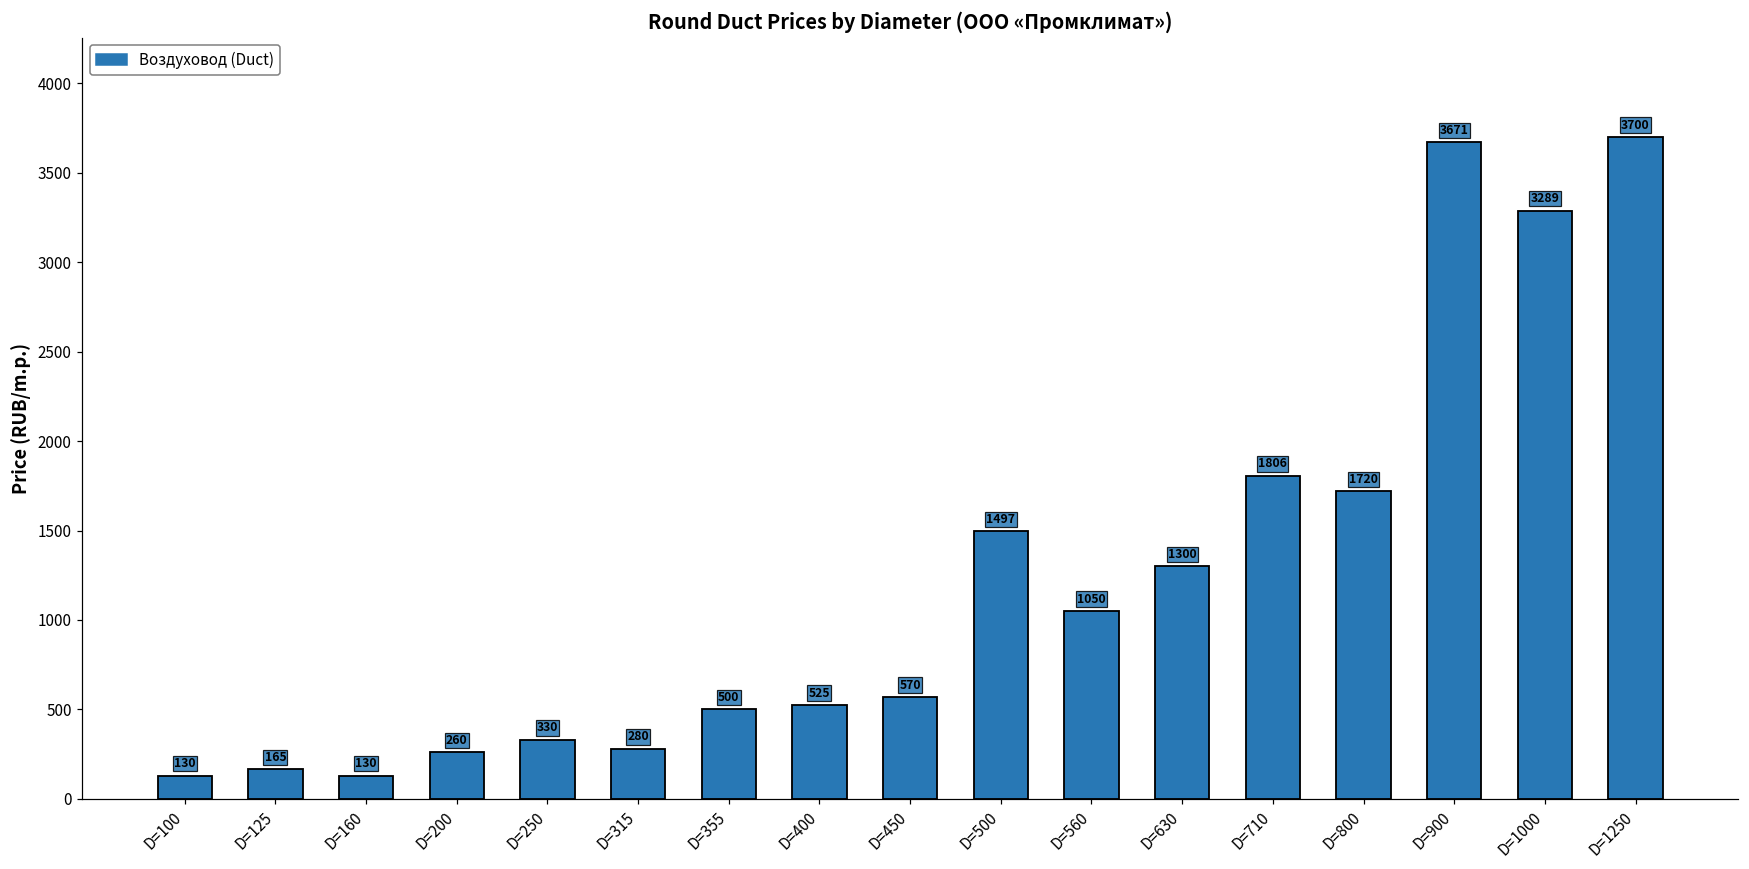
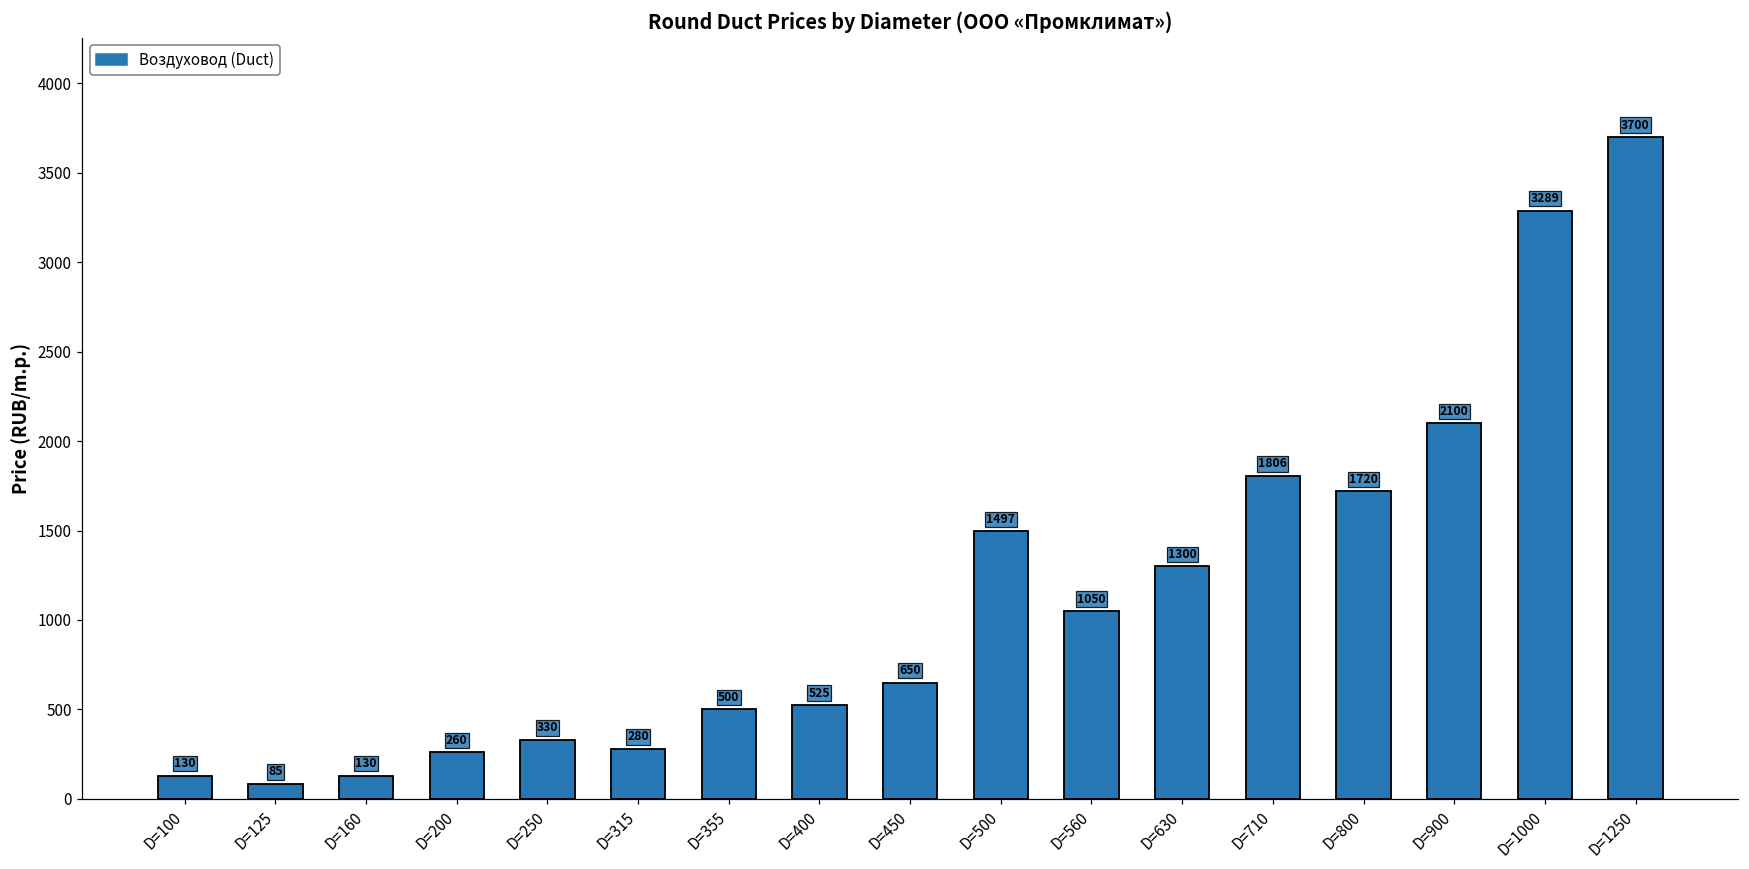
D=125: 165 -> 85
D=450: 570 -> 650
D=900: 3671 -> 2100
